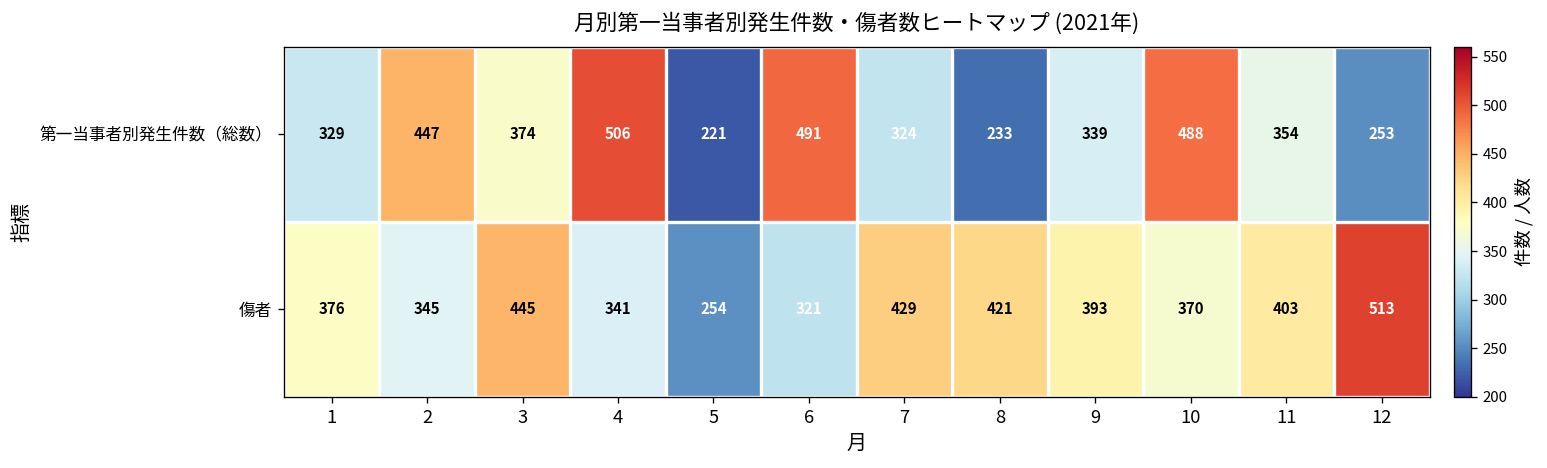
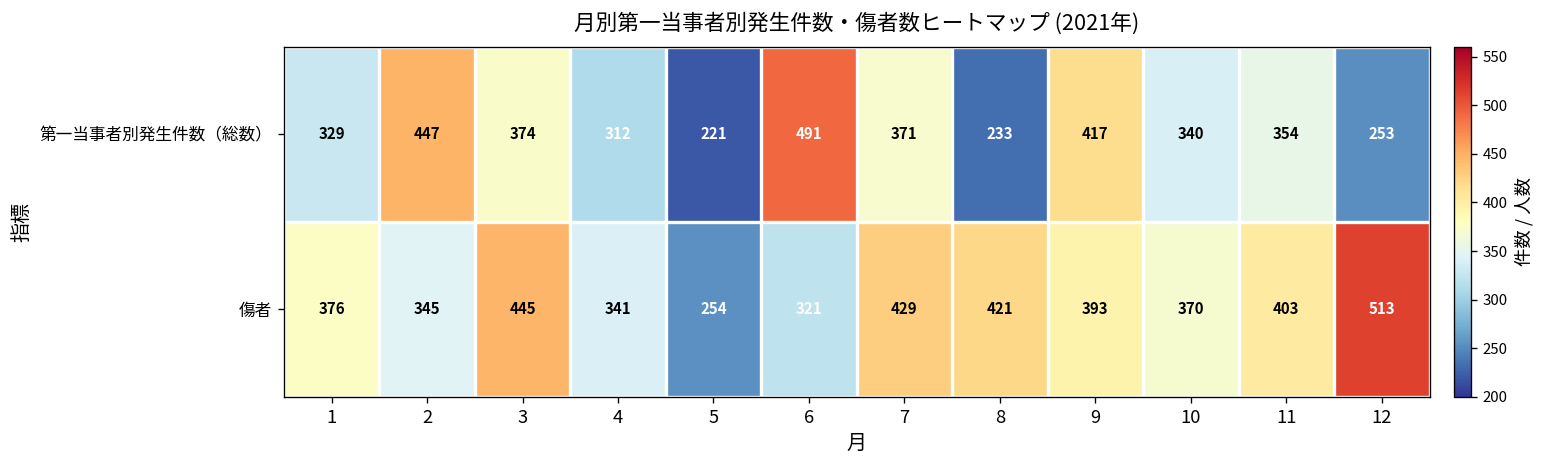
第一当事者別発生件数（総数）, 4: 506 -> 312
第一当事者別発生件数（総数）, 7: 324 -> 371
第一当事者別発生件数（総数）, 9: 339 -> 417
第一当事者別発生件数（総数）, 10: 488 -> 340
